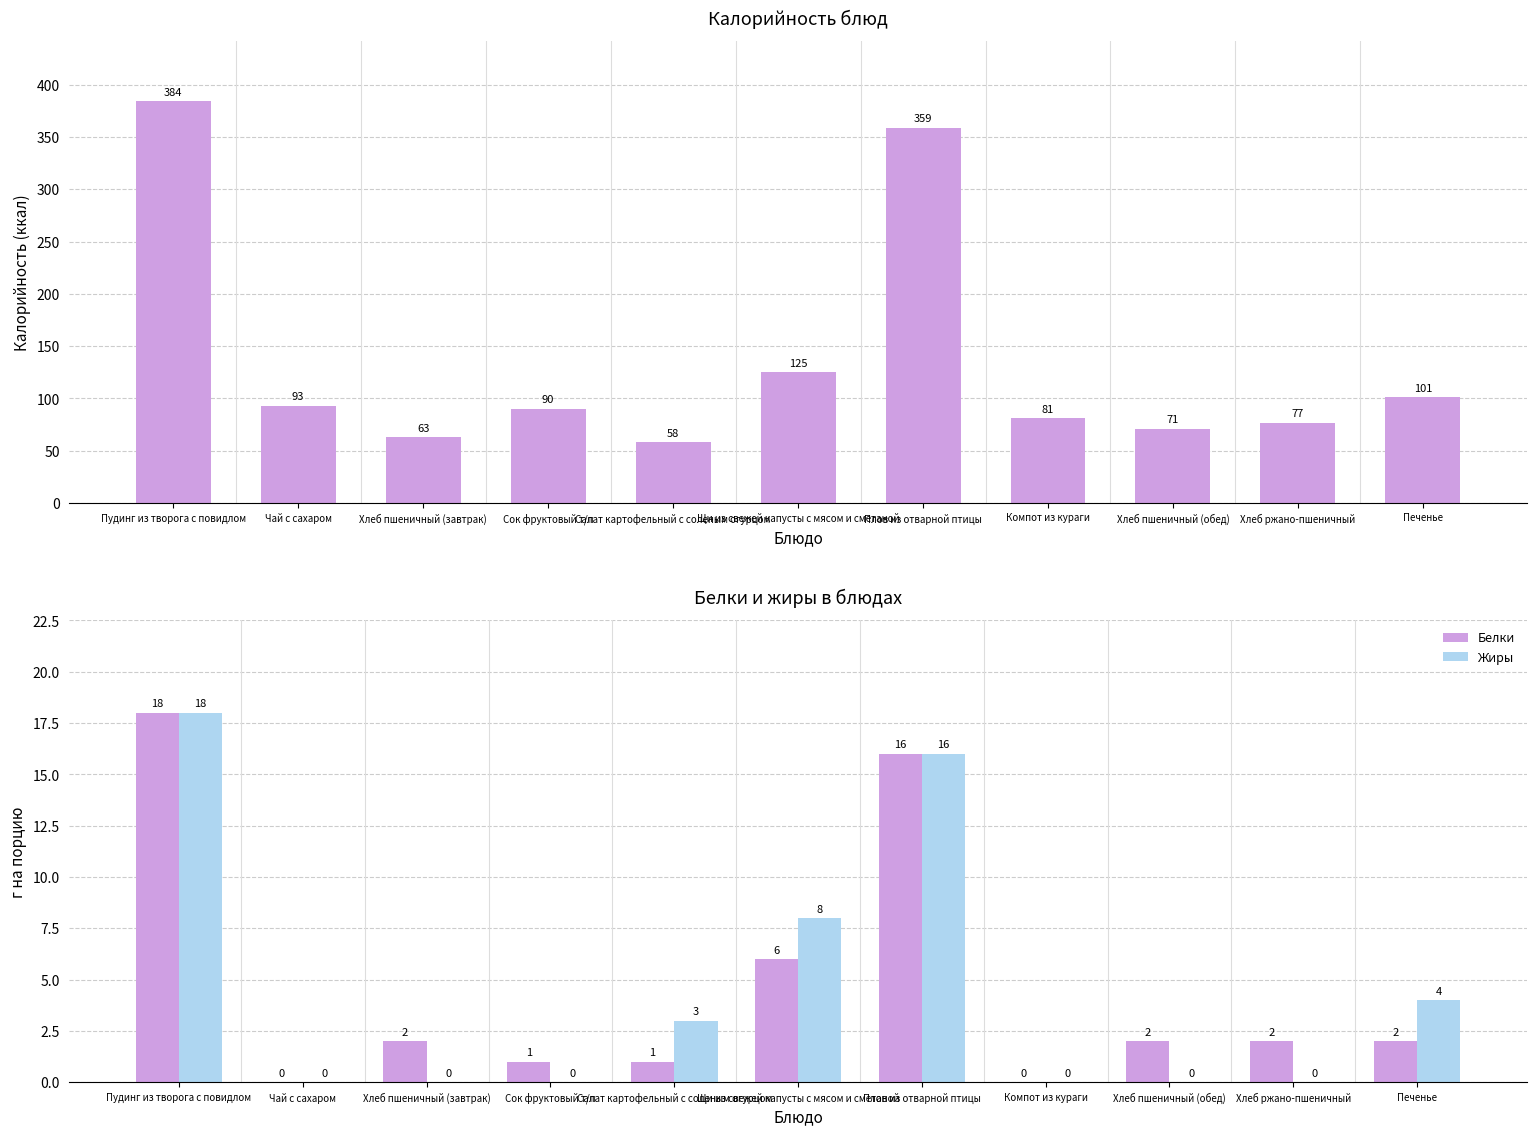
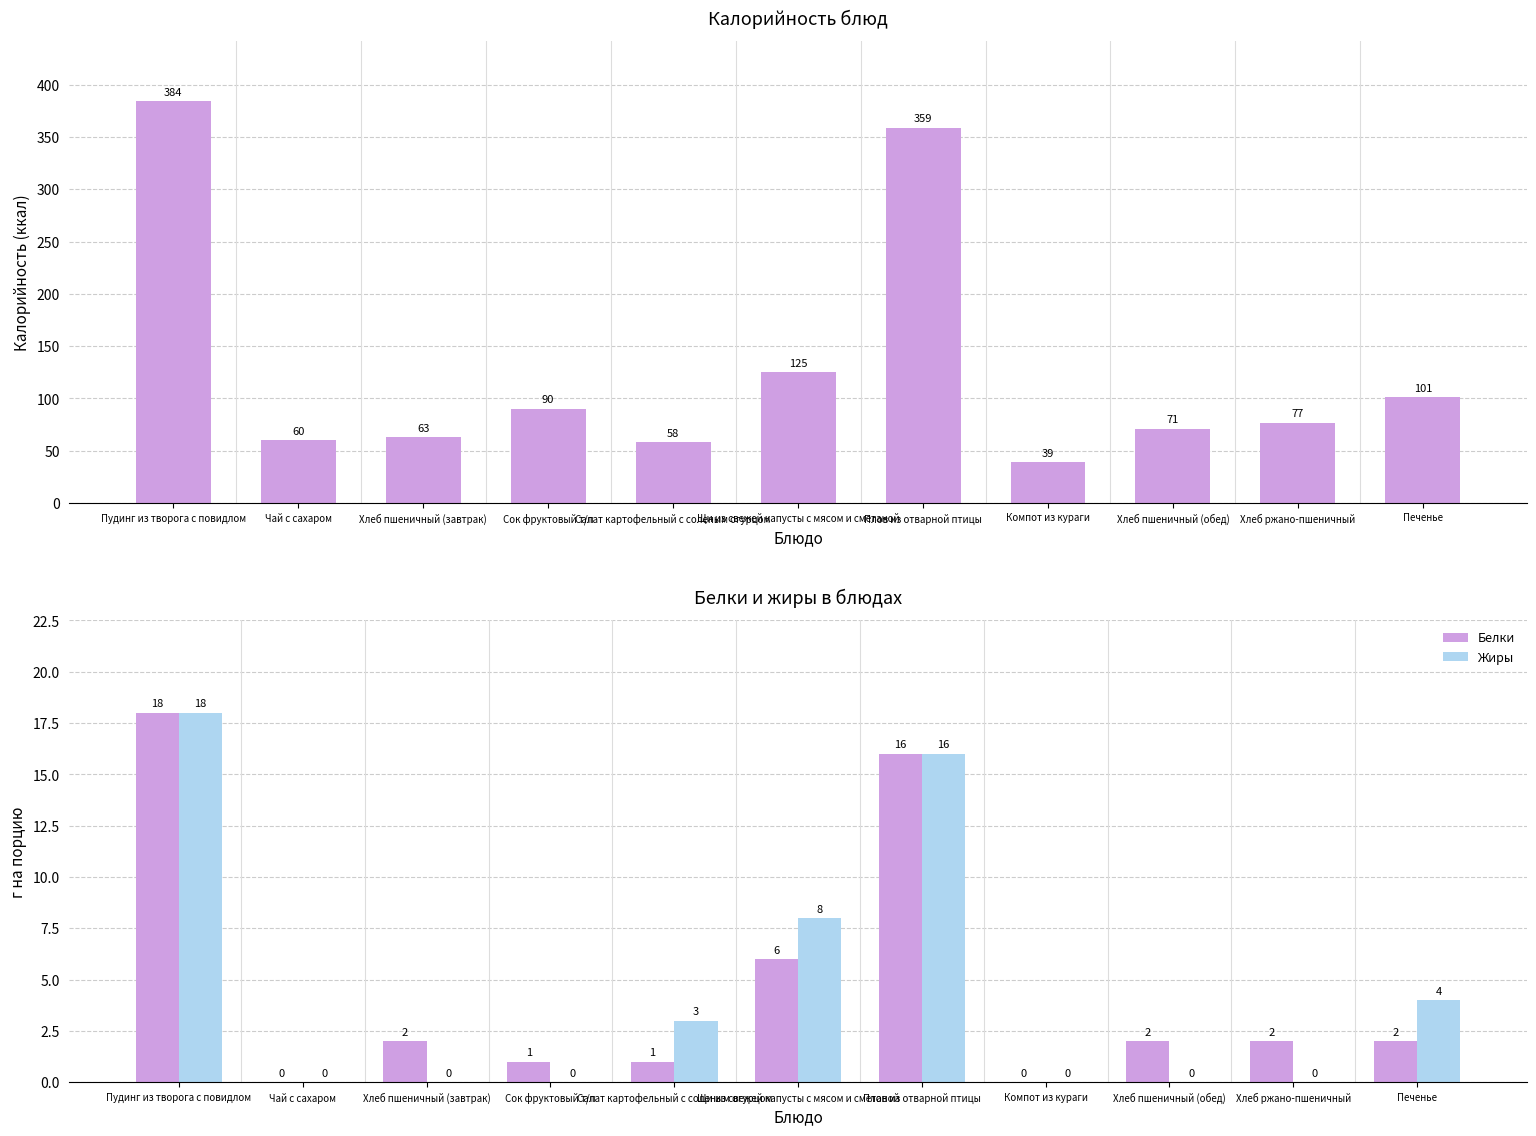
Калорийность блюд, Чай с сахаром: 93 -> 60
Калорийность блюд, Компот из кураги: 81 -> 39
